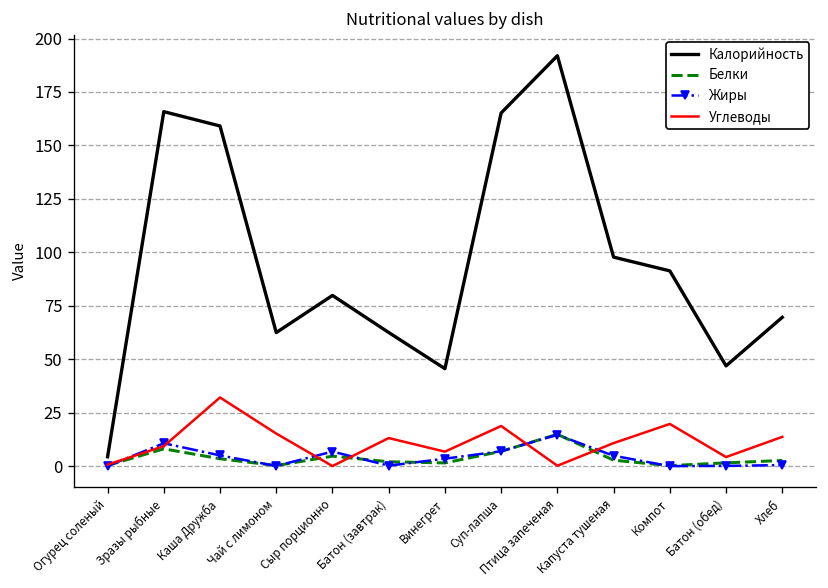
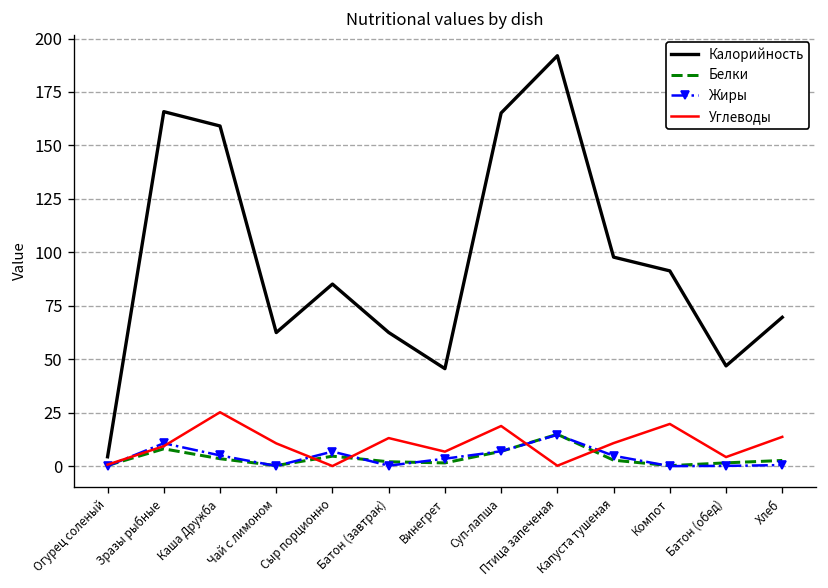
Углеводы, Каша Дружба: 32 -> 25
Углеводы, Чай с лимоном: 15 -> 11
Калорийность, Сыр порционно: 80 -> 85
